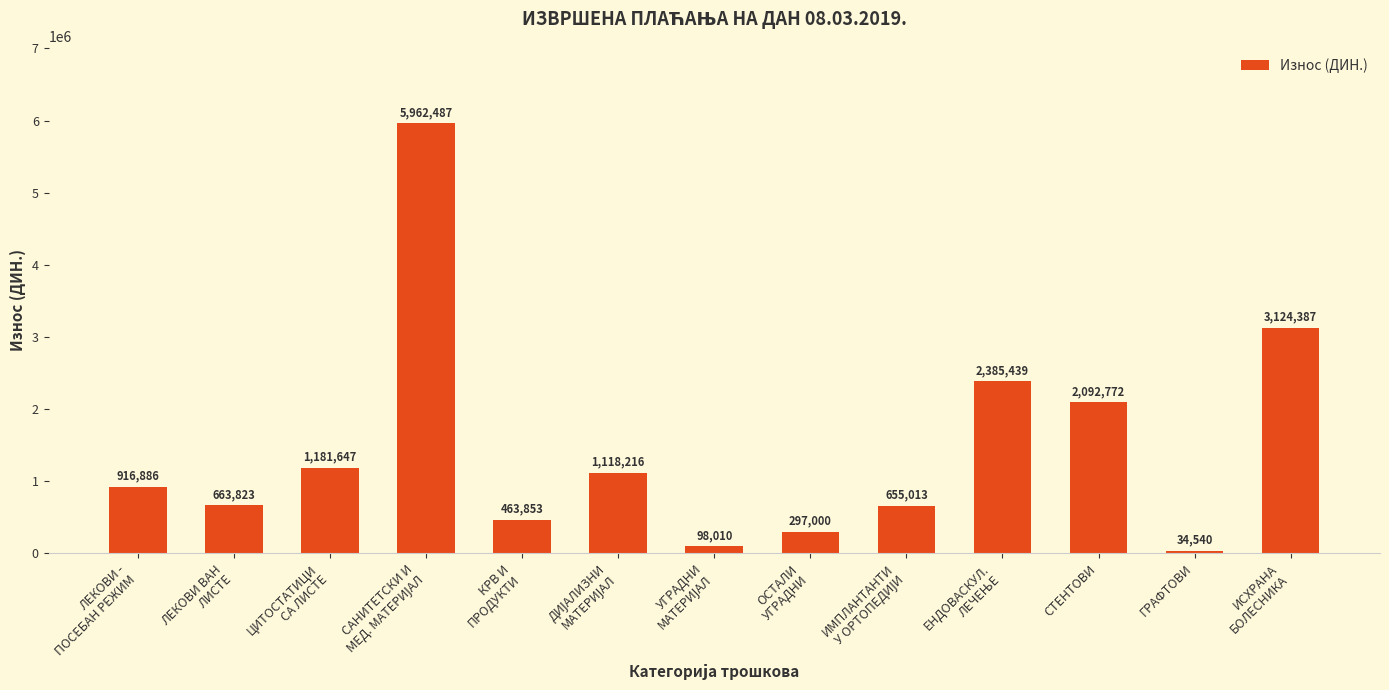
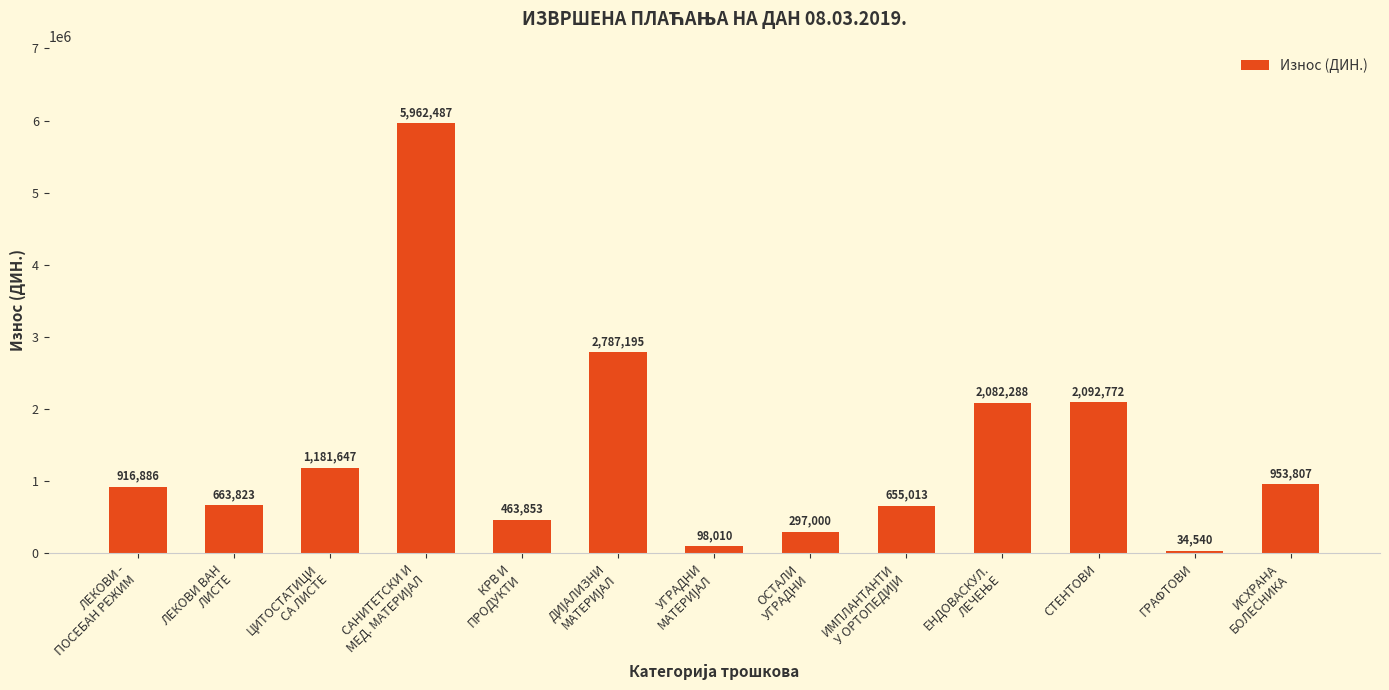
ДИЈАЛИЗНИ МАТЕРИЈАЛ: 1,118,216 -> 2,787,195
ЕНДОВАСКУЛ. ЛЕЧЕЊЕ: 2,385,439 -> 2,082,288
ИСХРАНА БОЛЕСНИКА: 3,124,387 -> 953,807
